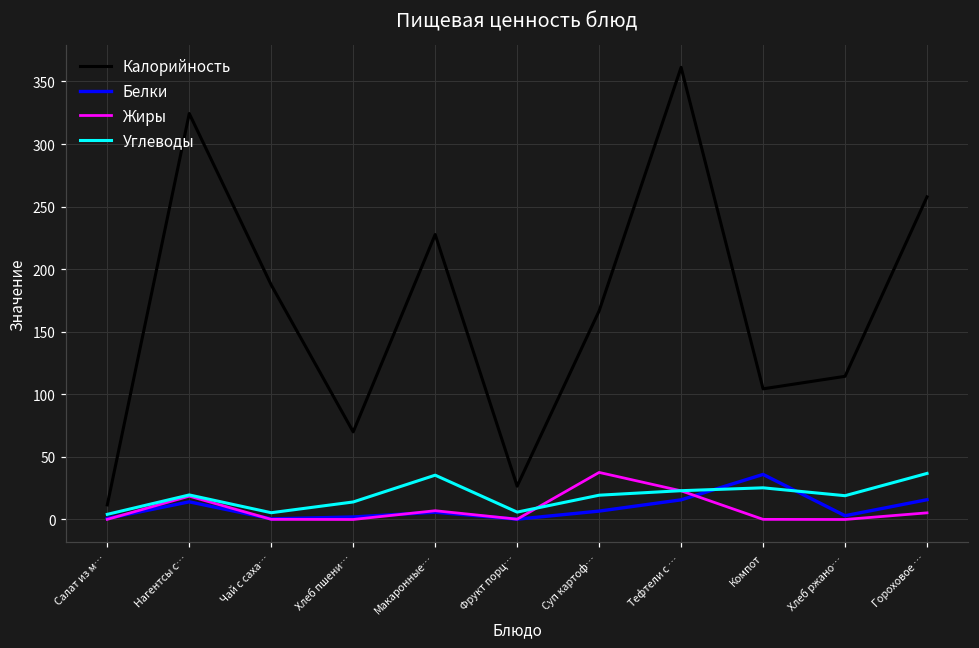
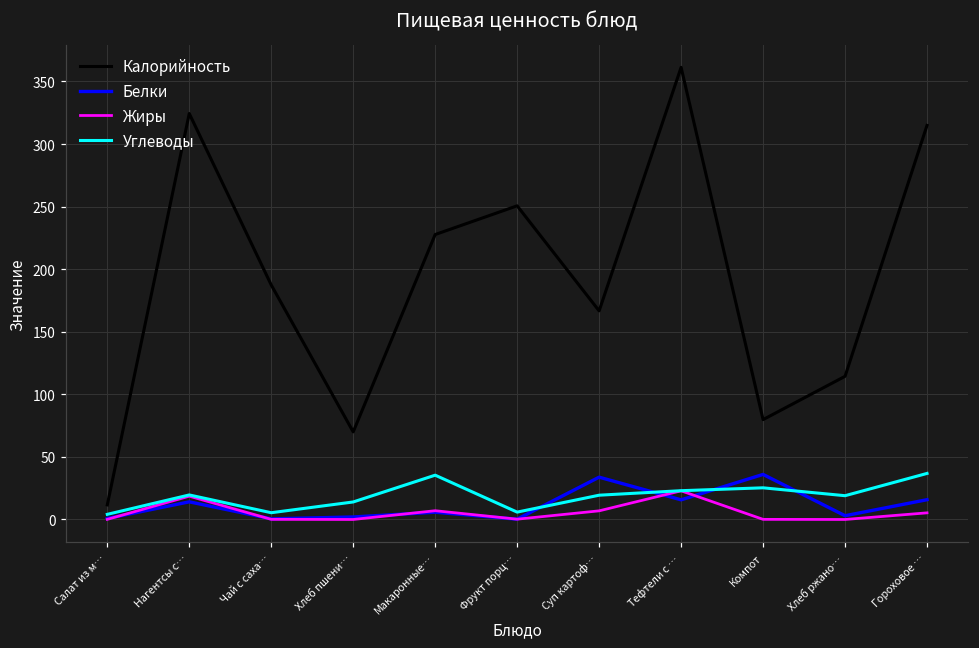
Калорийность, Фрукт порц…: 27 -> 251
Белки, Суп картоф…: 7 -> 34
Жиры, Суп картоф…: 38 -> 7
Калорийность, Компот: 104 -> 80
Калорийность, Гороховое …: 258 -> 315
